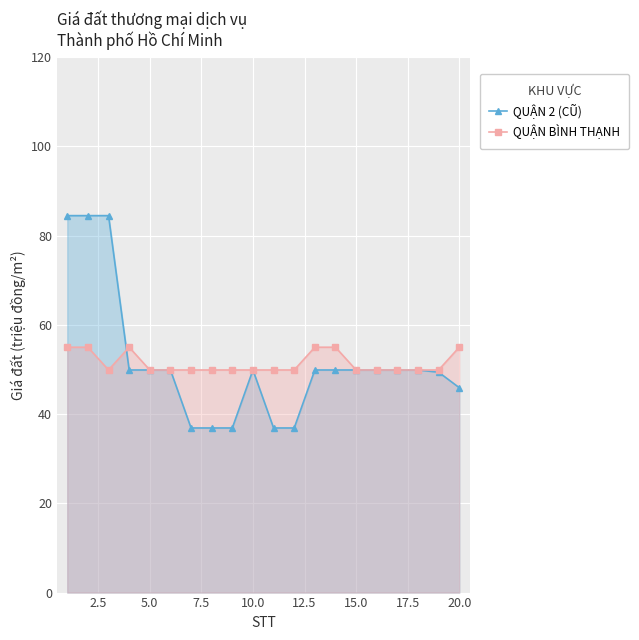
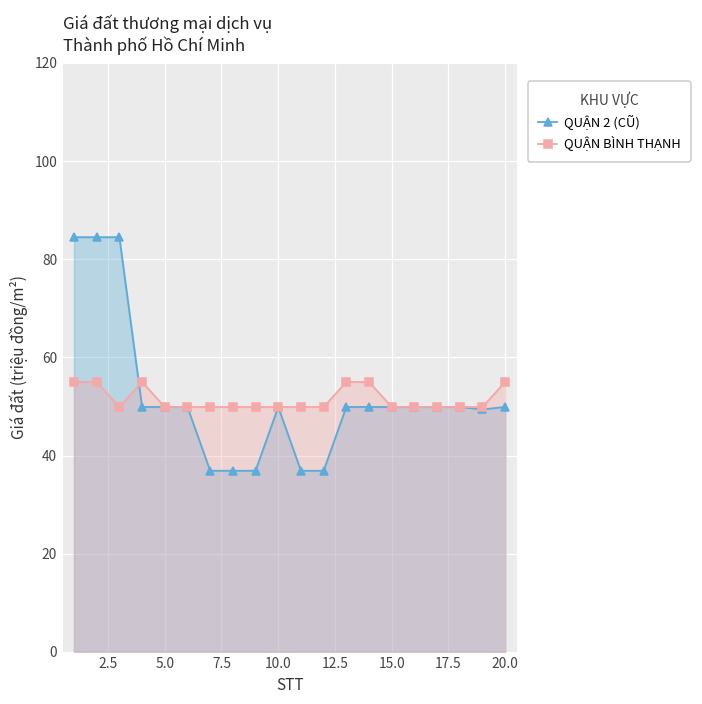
QUẬN 2 (CŨ), 20.0: 46 -> 50
